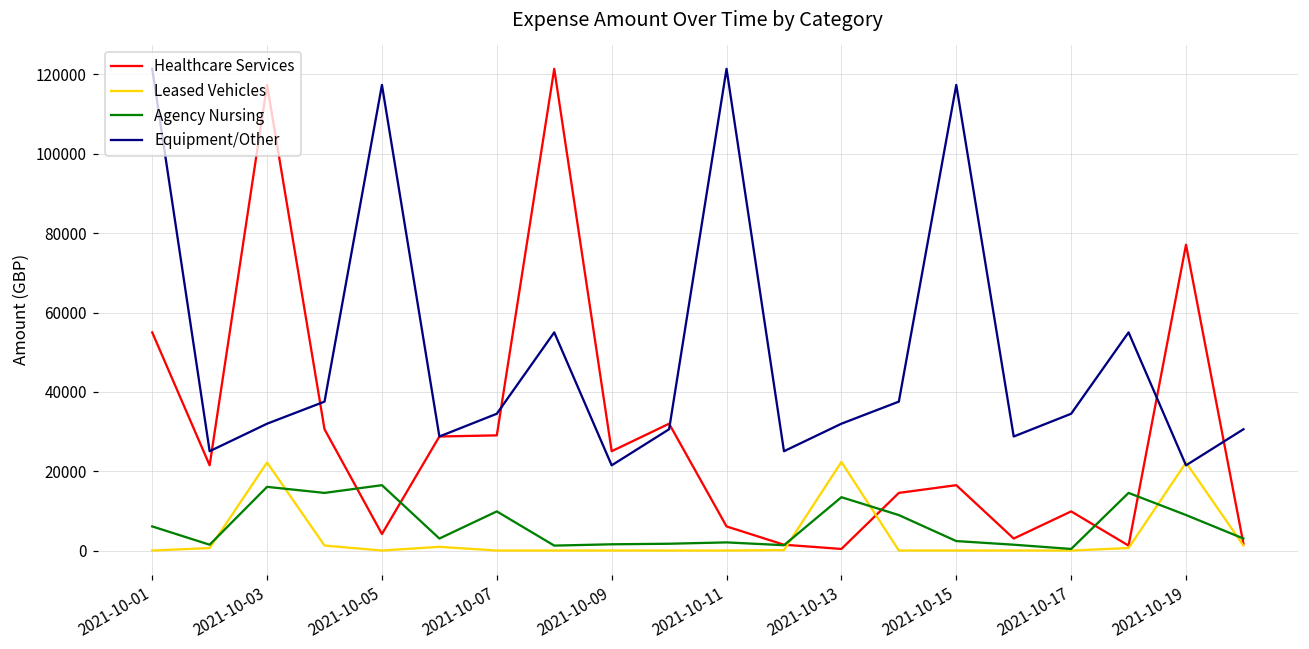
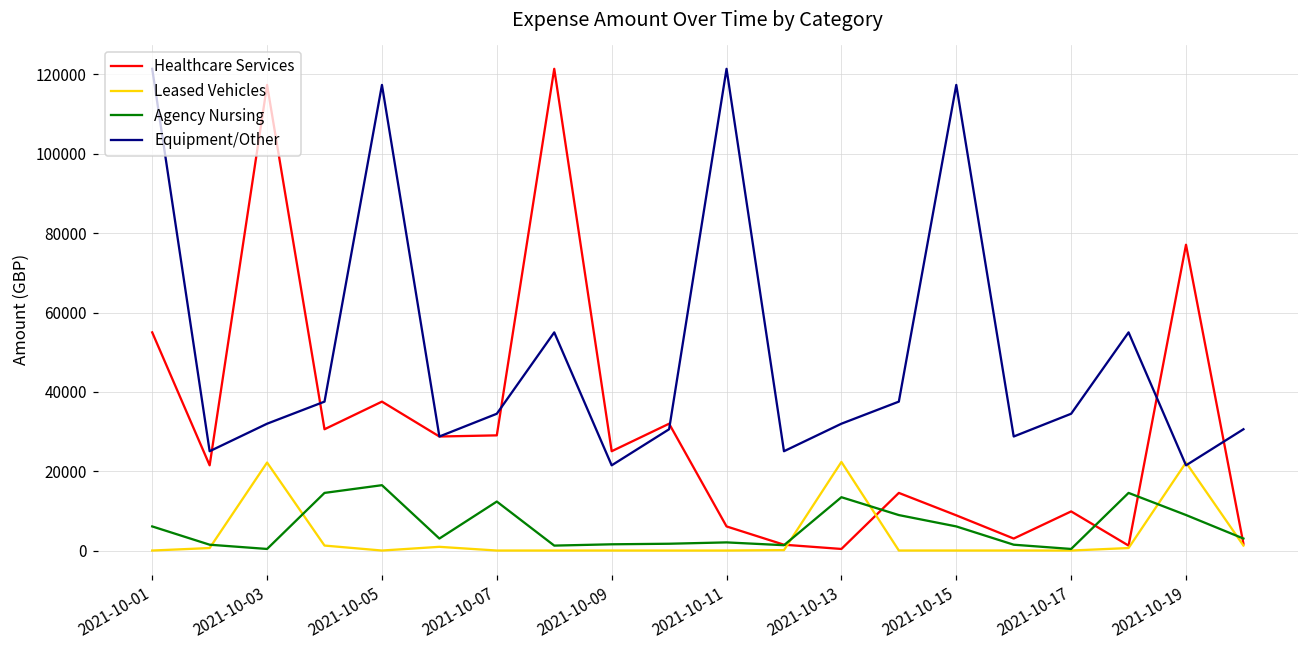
Agency Nursing, 2021-10-03: 16000 -> 0
Healthcare Services, 2021-10-05: 4000 -> 38000
Agency Nursing, 2021-10-07: 10000 -> 12000
Healthcare Services, 2021-10-15: 16000 -> 9000
Agency Nursing, 2021-10-15: 2000 -> 6000
